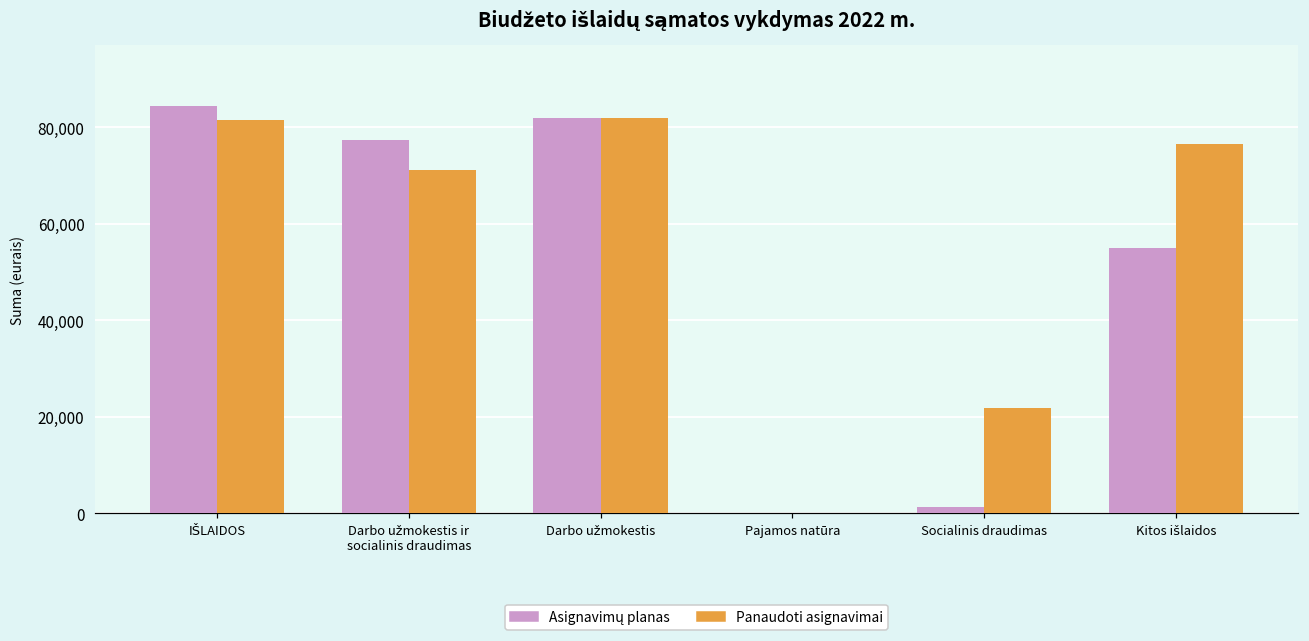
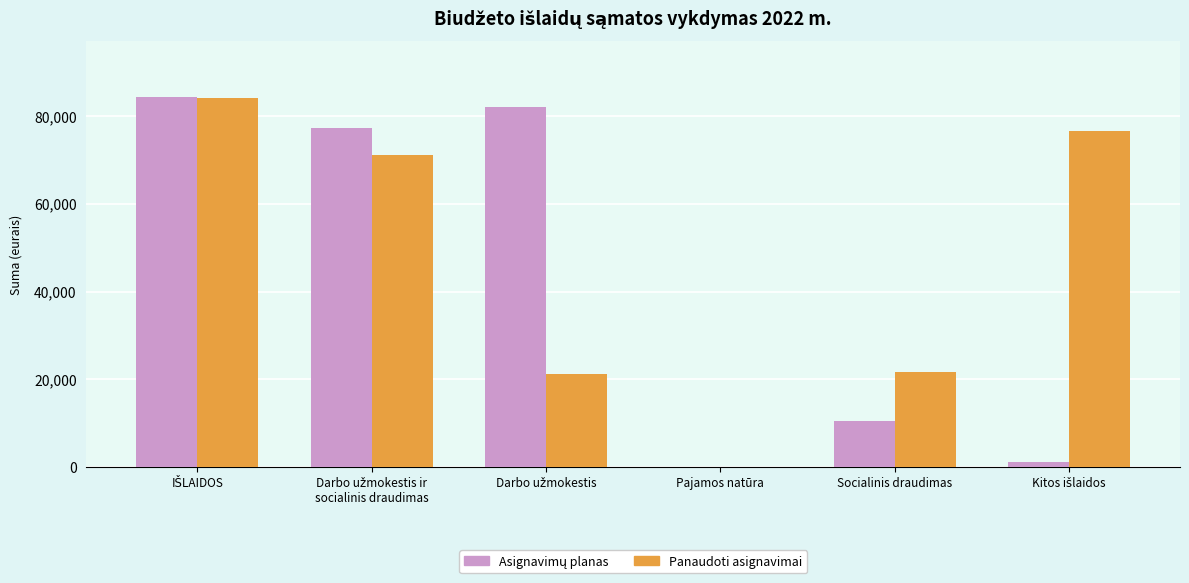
Panaudoti asignavimai, IŠLAIDOS: 81,000 -> 84,000
Panaudoti asignavimai, Darbo užmokestis: 82,000 -> 21,000
Asignavimų planas, Socialinis draudimas: 1,000 -> 10,000
Asignavimų planas, Kitos išlaidos: 55,000 -> 1,000
